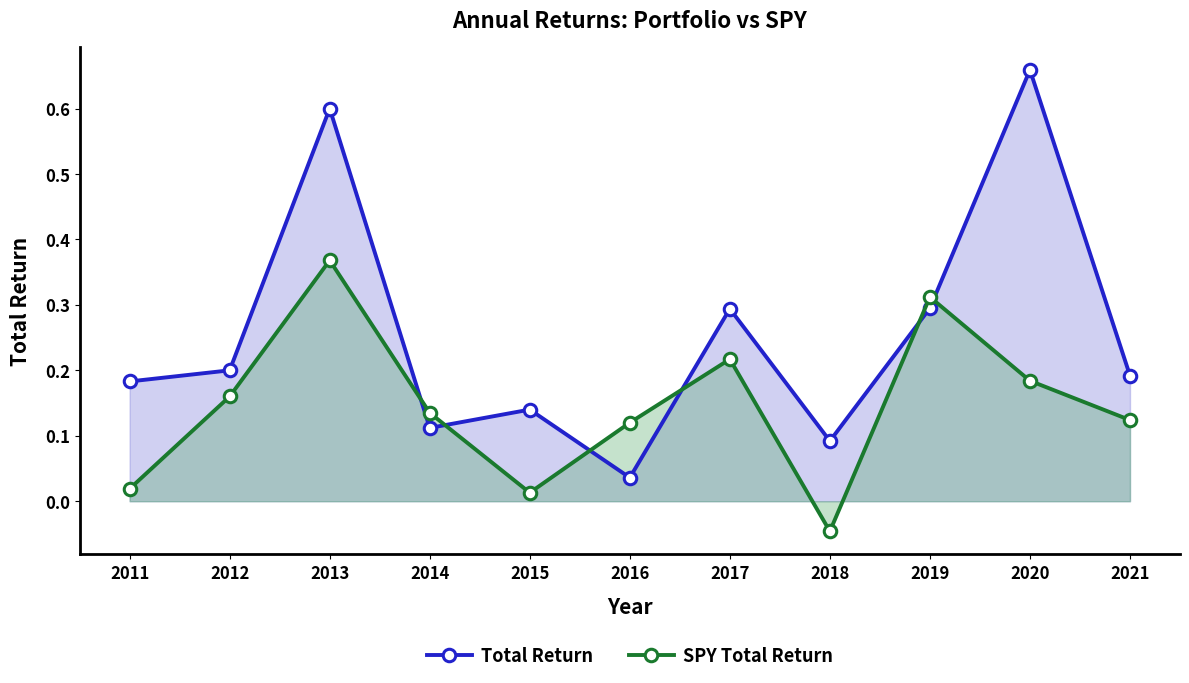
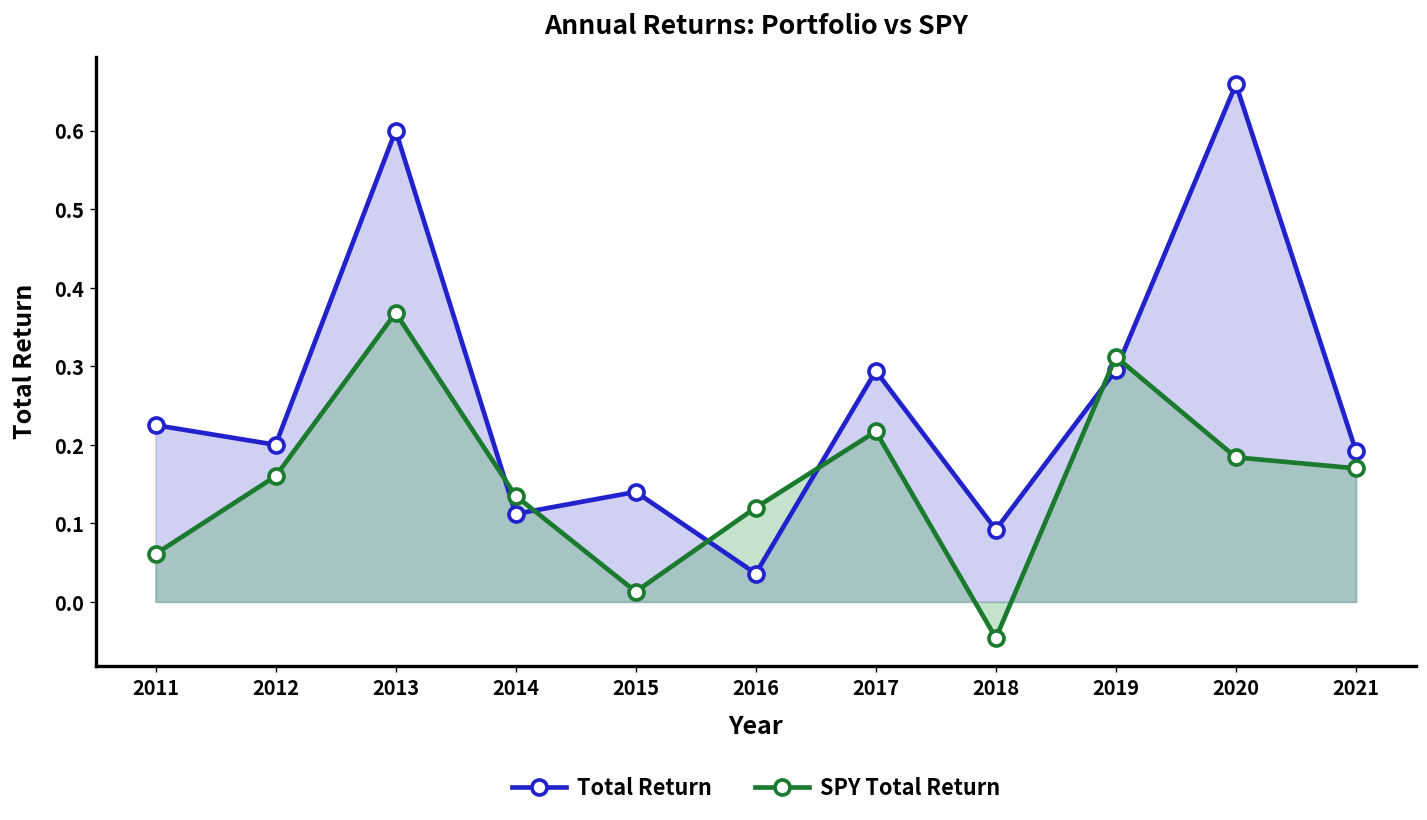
Total Return, 2011: 0.18 -> 0.23
SPY Total Return, 2011: 0.02 -> 0.06
SPY Total Return, 2021: 0.12 -> 0.17
